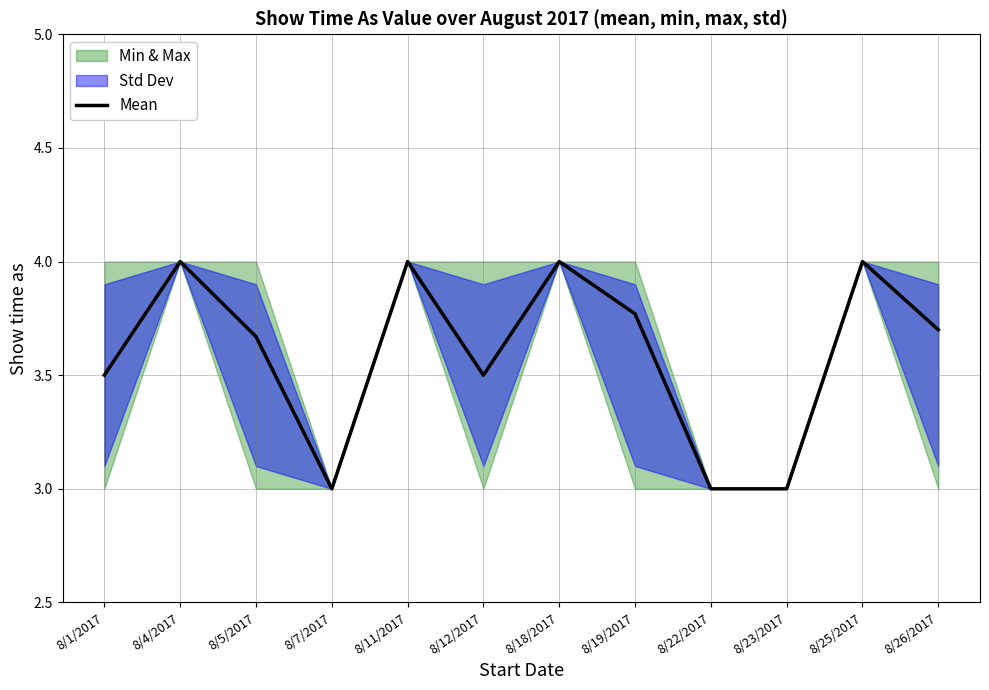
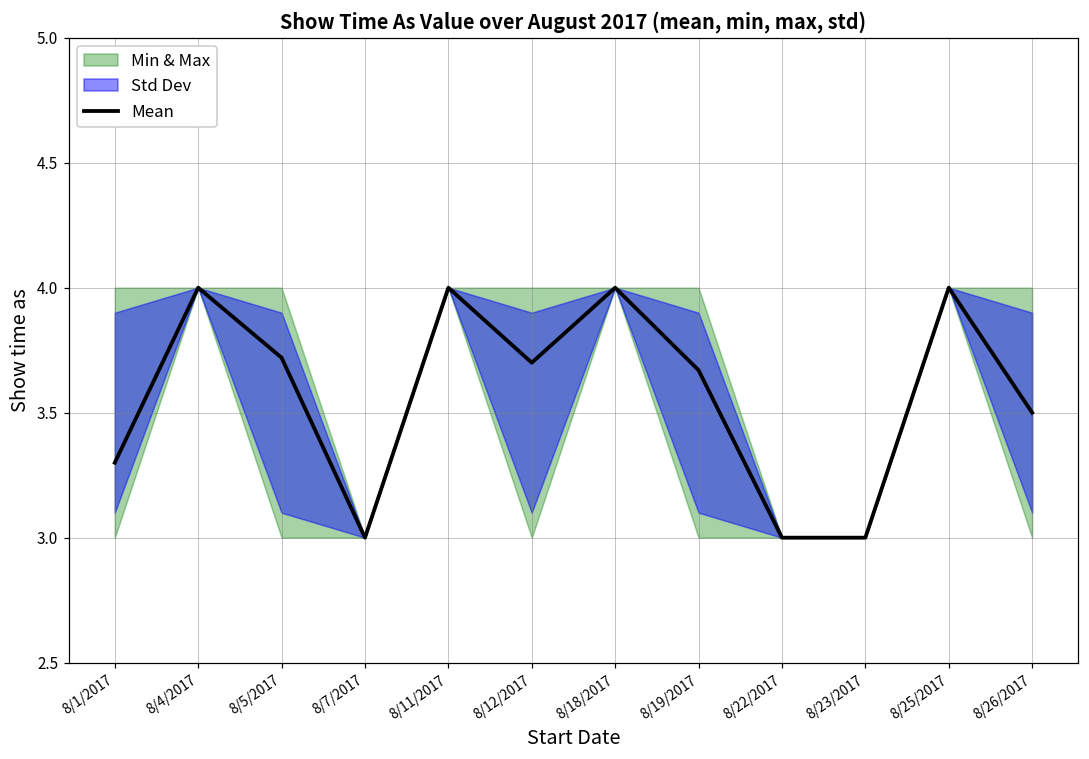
Mean, 8/1/2017: 3.5 -> 3.3
Mean, 8/5/2017: 3.67 -> 3.72
Mean, 8/12/2017: 3.5 -> 3.7
Mean, 8/19/2017: 3.77 -> 3.67
Mean, 8/26/2017: 3.7 -> 3.5
